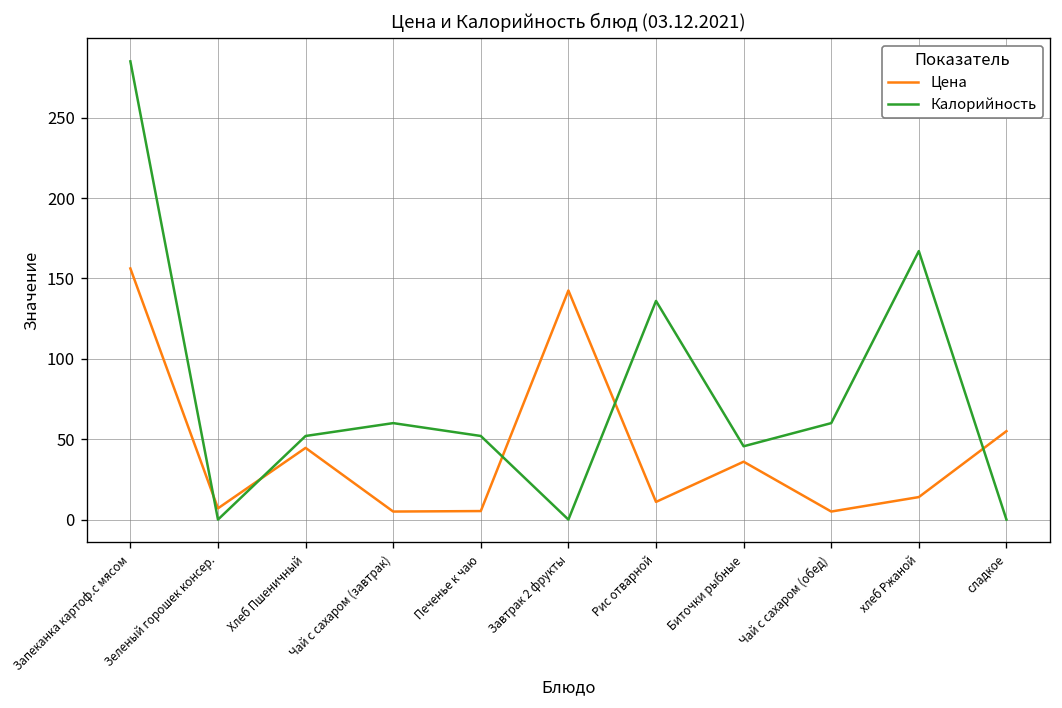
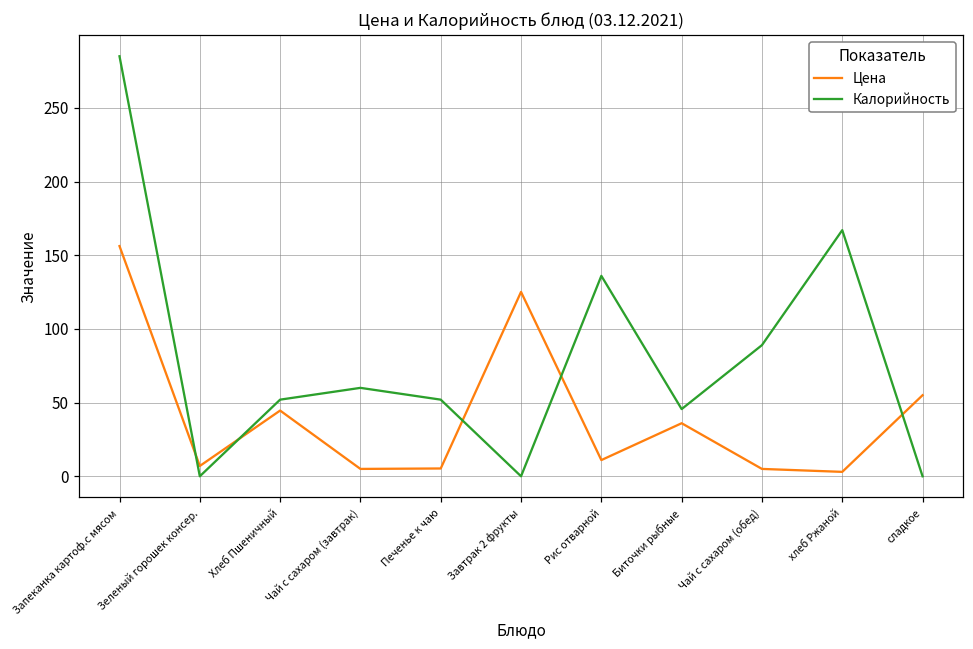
Цена, Завтрак 2 фрукты: 143 -> 125
Калорийность, Чай с сахаром (обед): 60 -> 89
Цена, хлеб Ржаной: 14 -> 3
